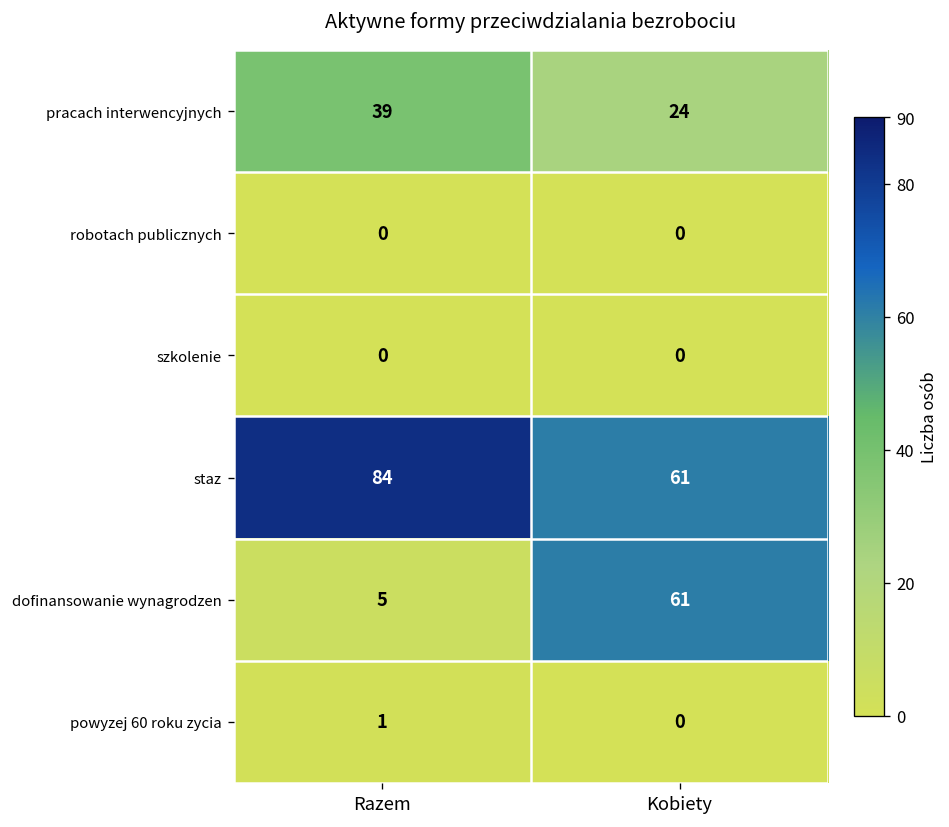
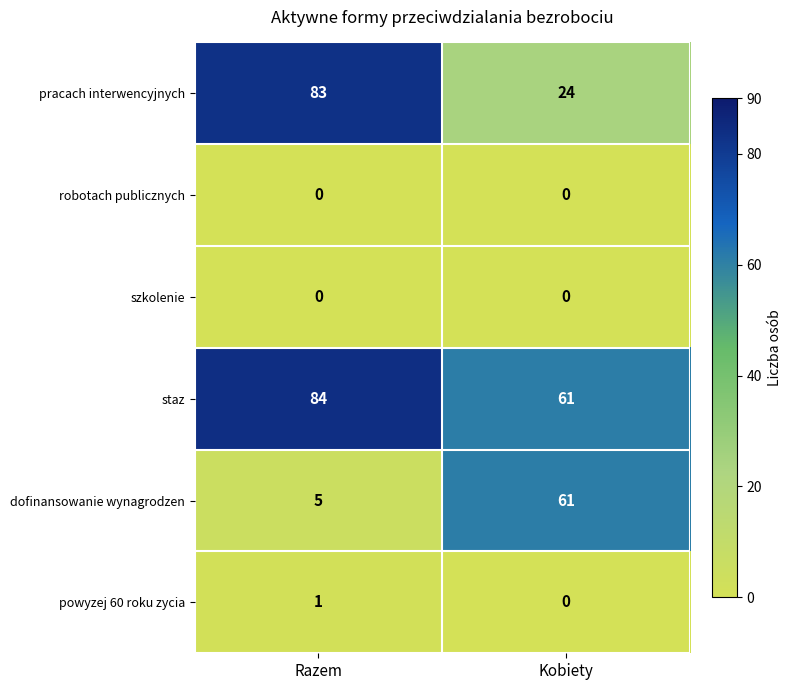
pracach interwencyjnych, Razem: 39 -> 83
